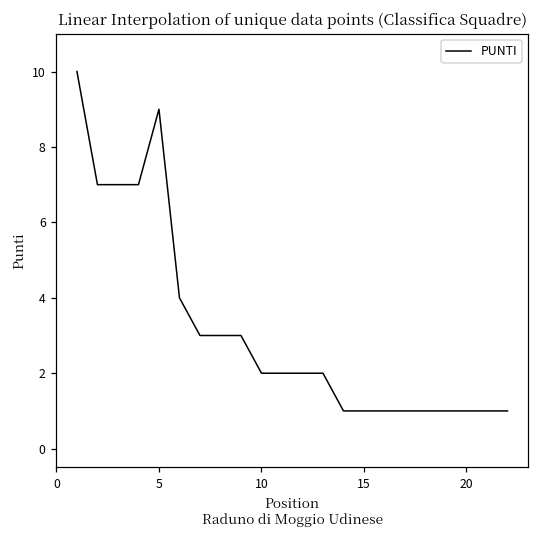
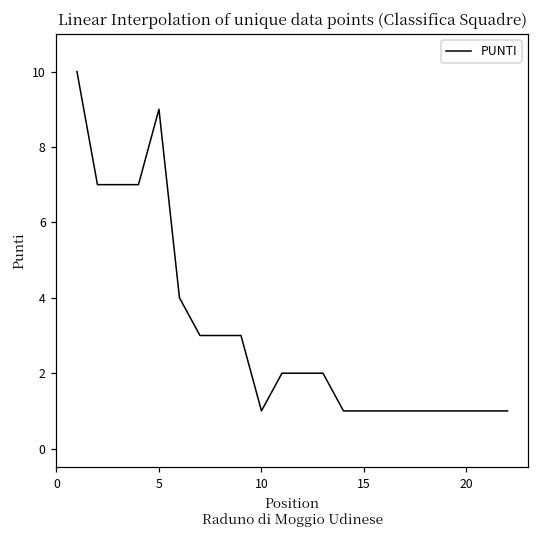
10: 2 -> 1
